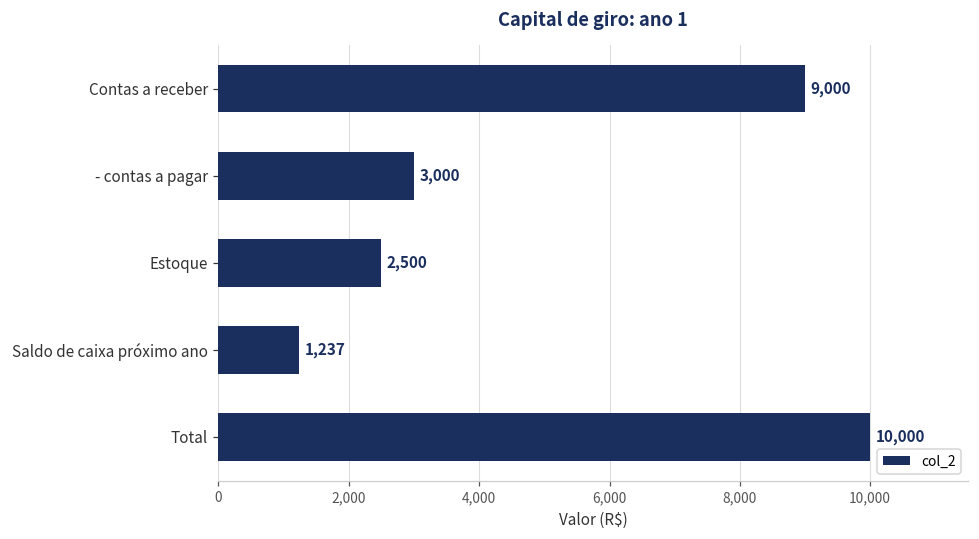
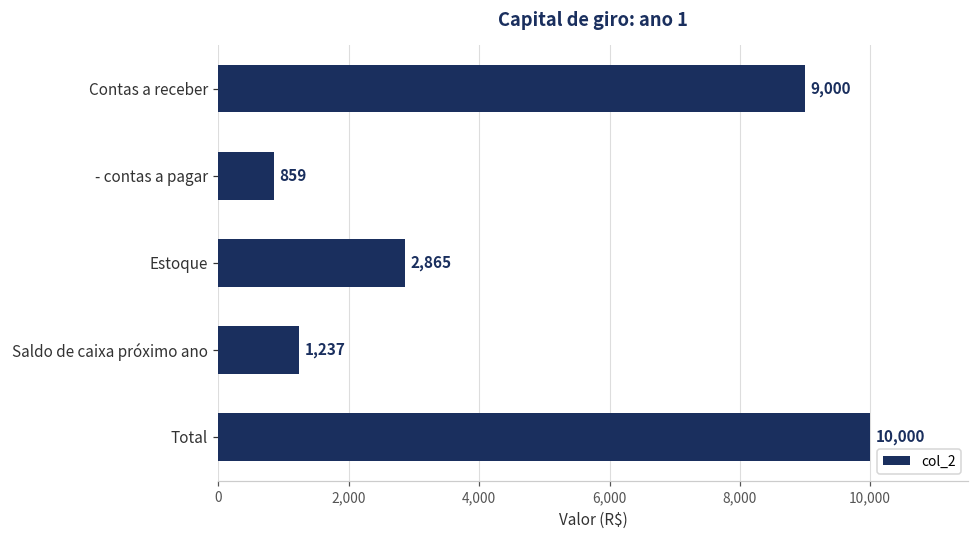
- contas a pagar: 3,000 -> 859
Estoque: 2,500 -> 2,865
